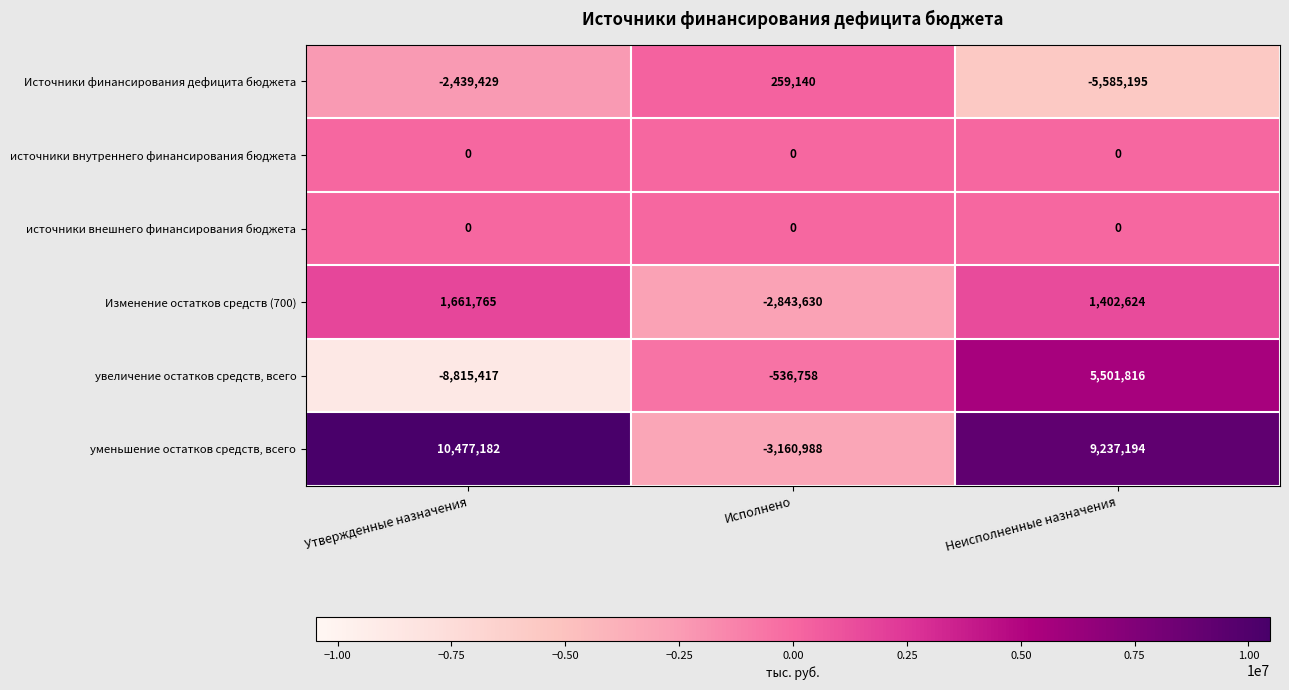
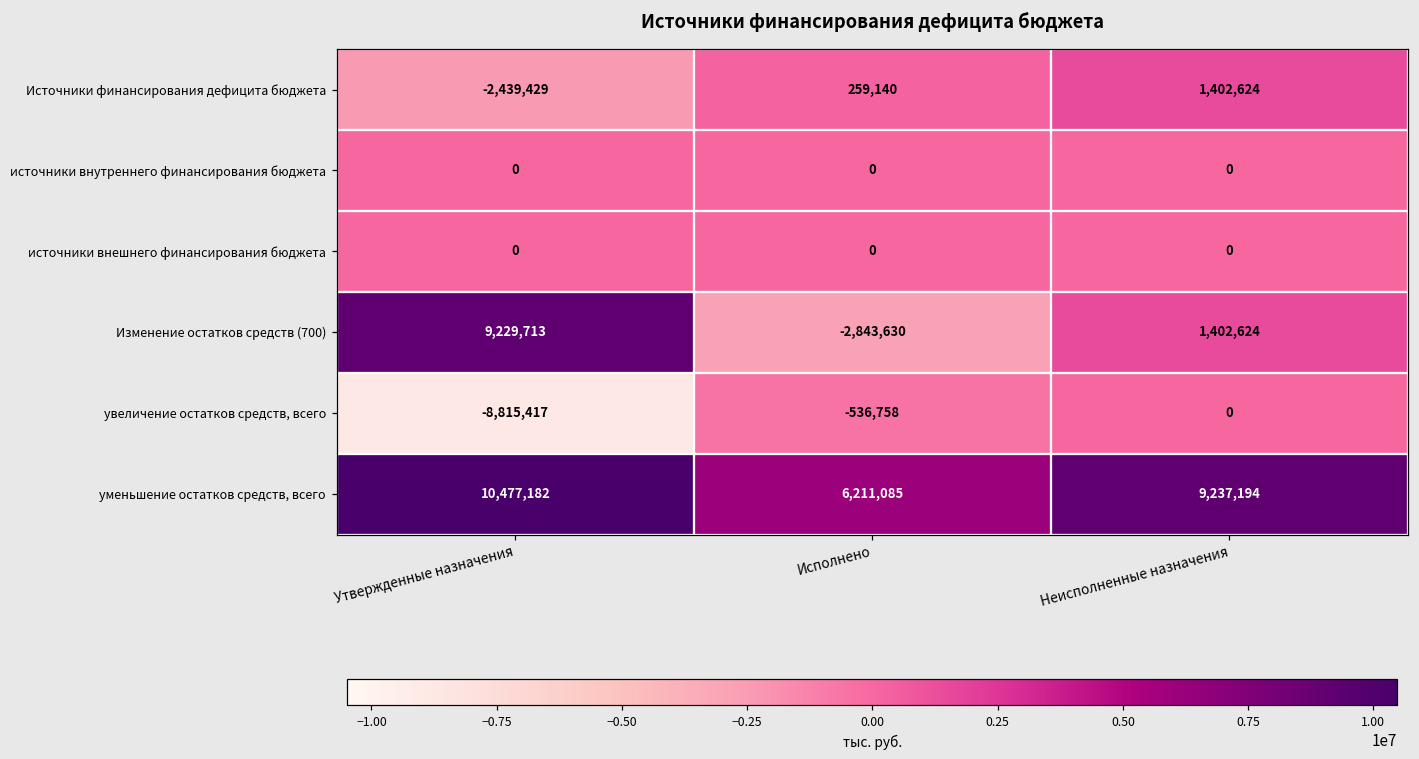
Источники финансирования дефицита бюджета, Неисполненные назначения: -5,585,195 -> 1,402,624
Изменение остатков средств (700), Утвержденные назначения: 1,661,765 -> 9,229,713
увеличение остатков средств, всего, Неисполненные назначения: 5,501,816 -> 0
уменьшение остатков средств, всего, Исполнено: -3,160,988 -> 6,211,085
